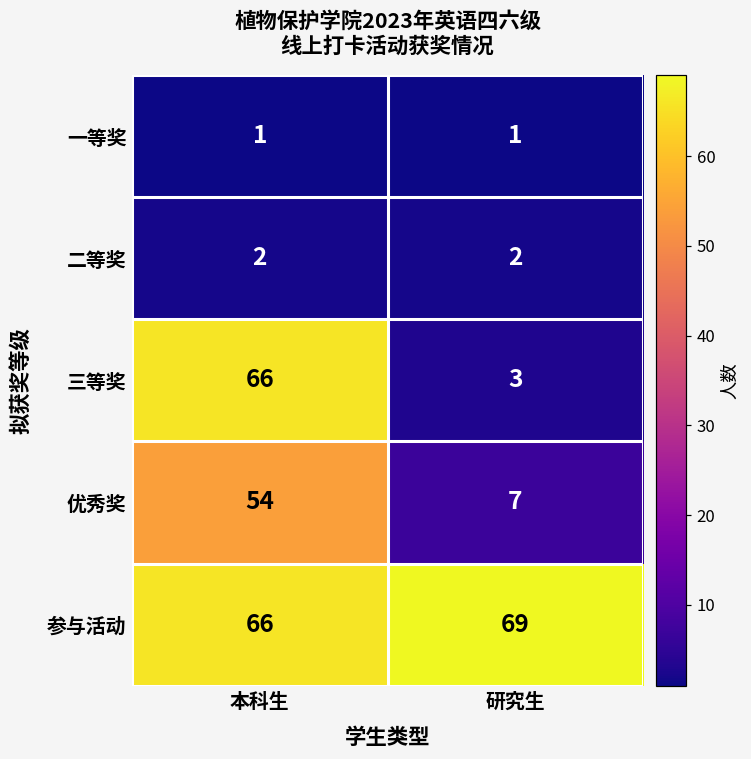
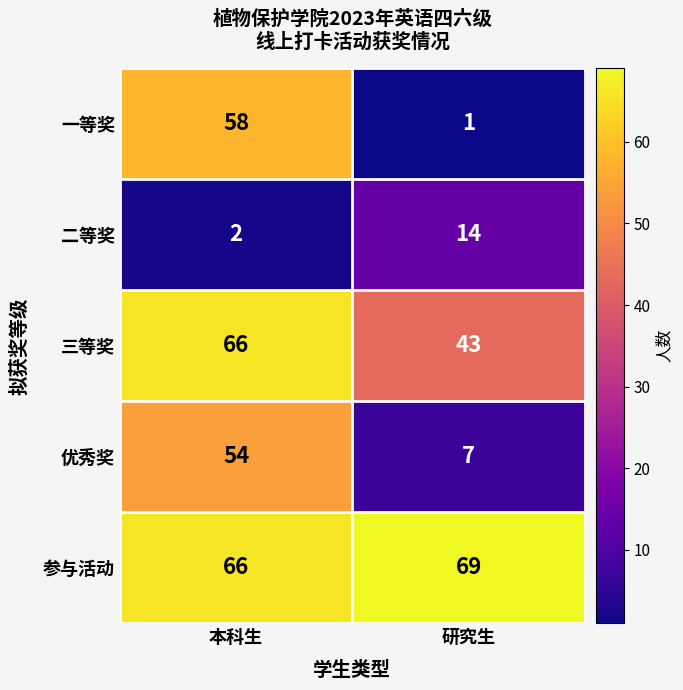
一等奖, 本科生: 1 -> 58
二等奖, 研究生: 2 -> 14
三等奖, 研究生: 3 -> 43
